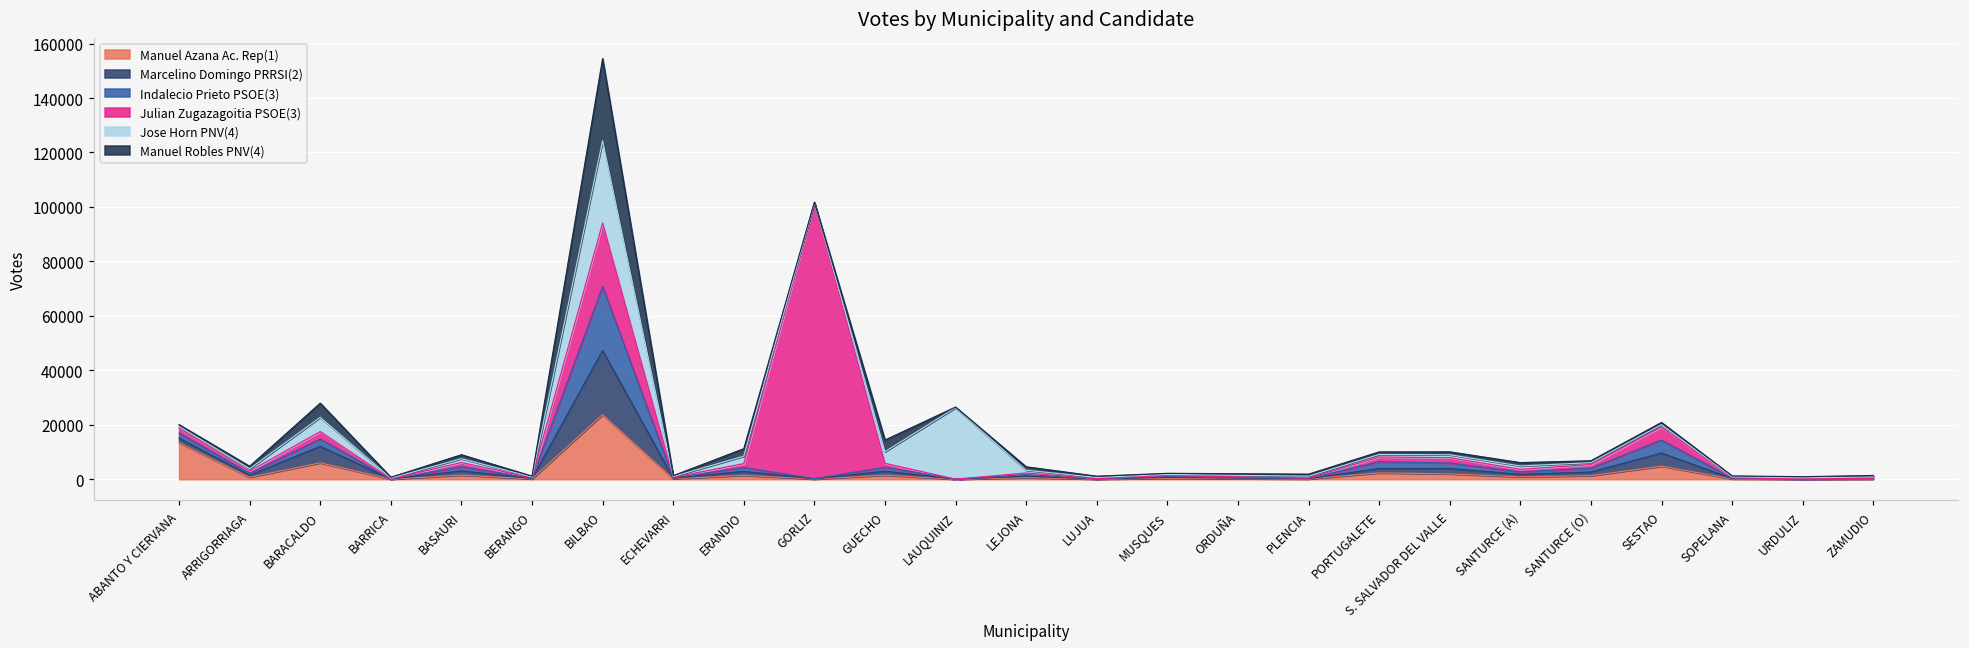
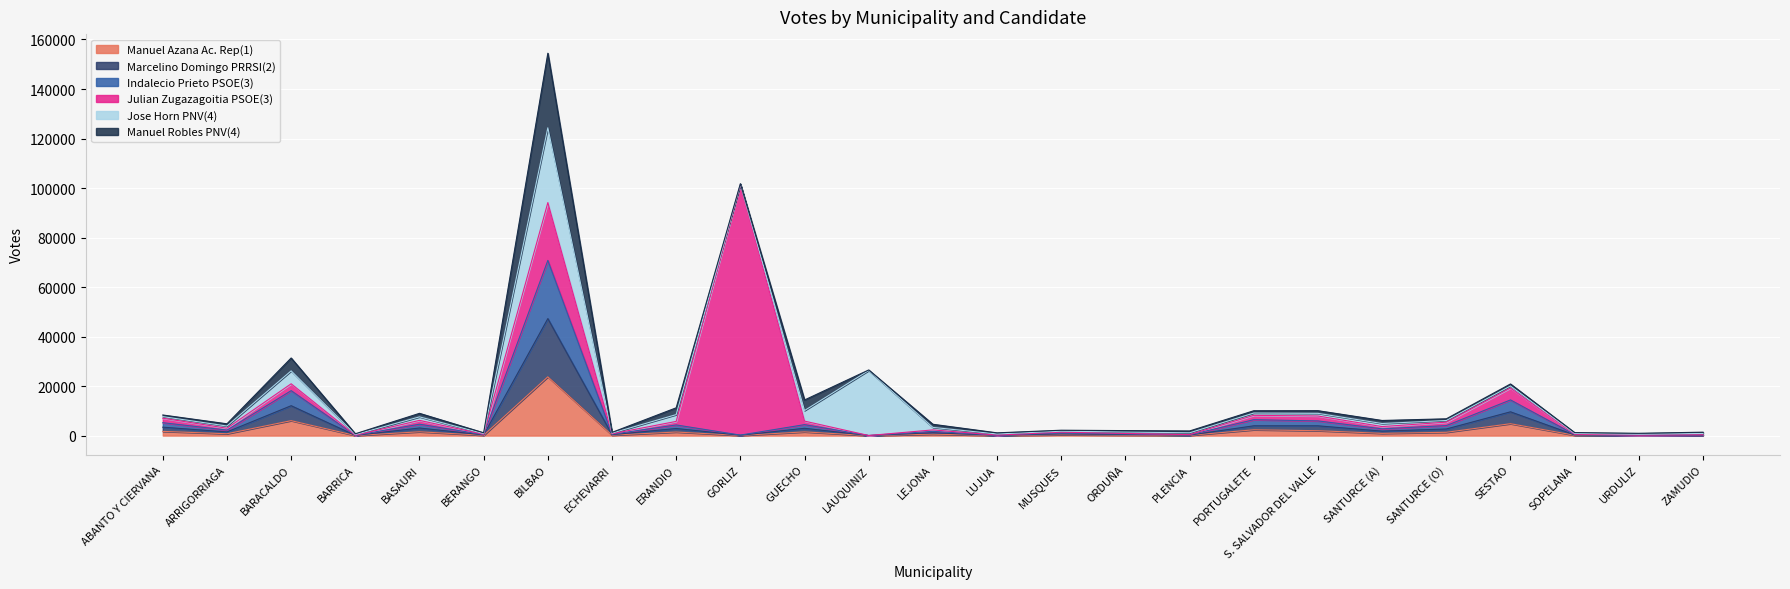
Manuel Azana Ac. Rep(1), ABANTO Y CIERVANA: 13000 -> 2000
Indalecio Prieto PSOE(3), BARACALDO: 3000 -> 6000
